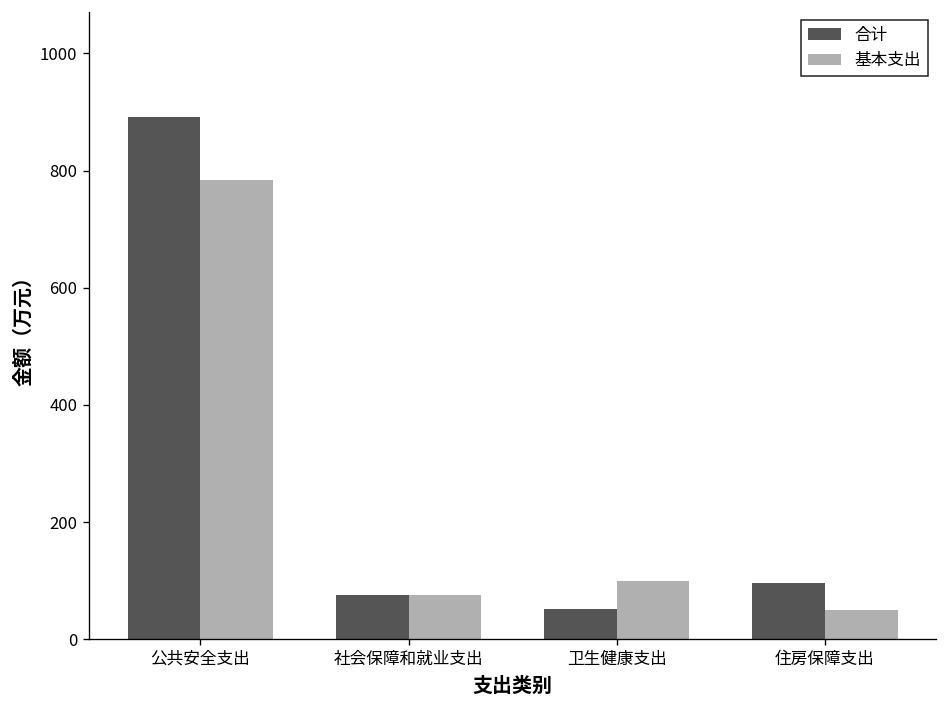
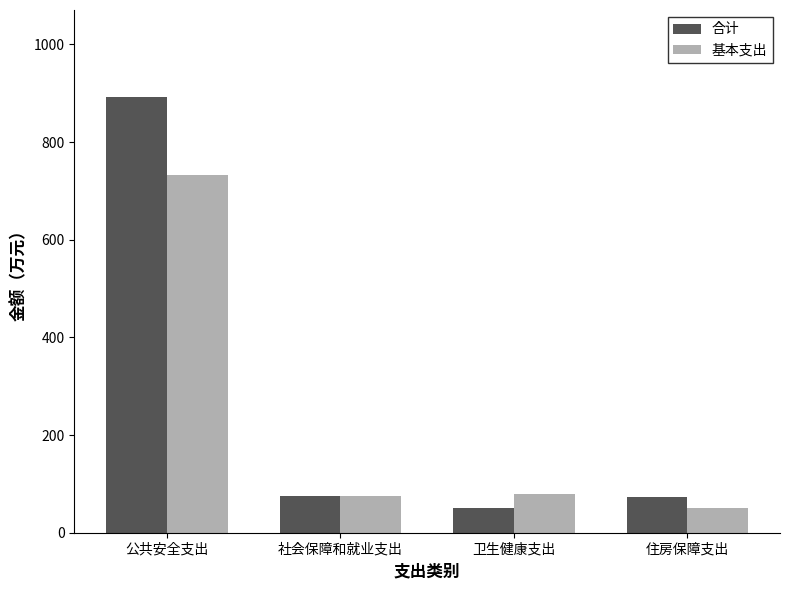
基本支出, 公共安全支出: 780 -> 730
基本支出, 卫生健康支出: 100 -> 80
合计, 住房保障支出: 100 -> 70
